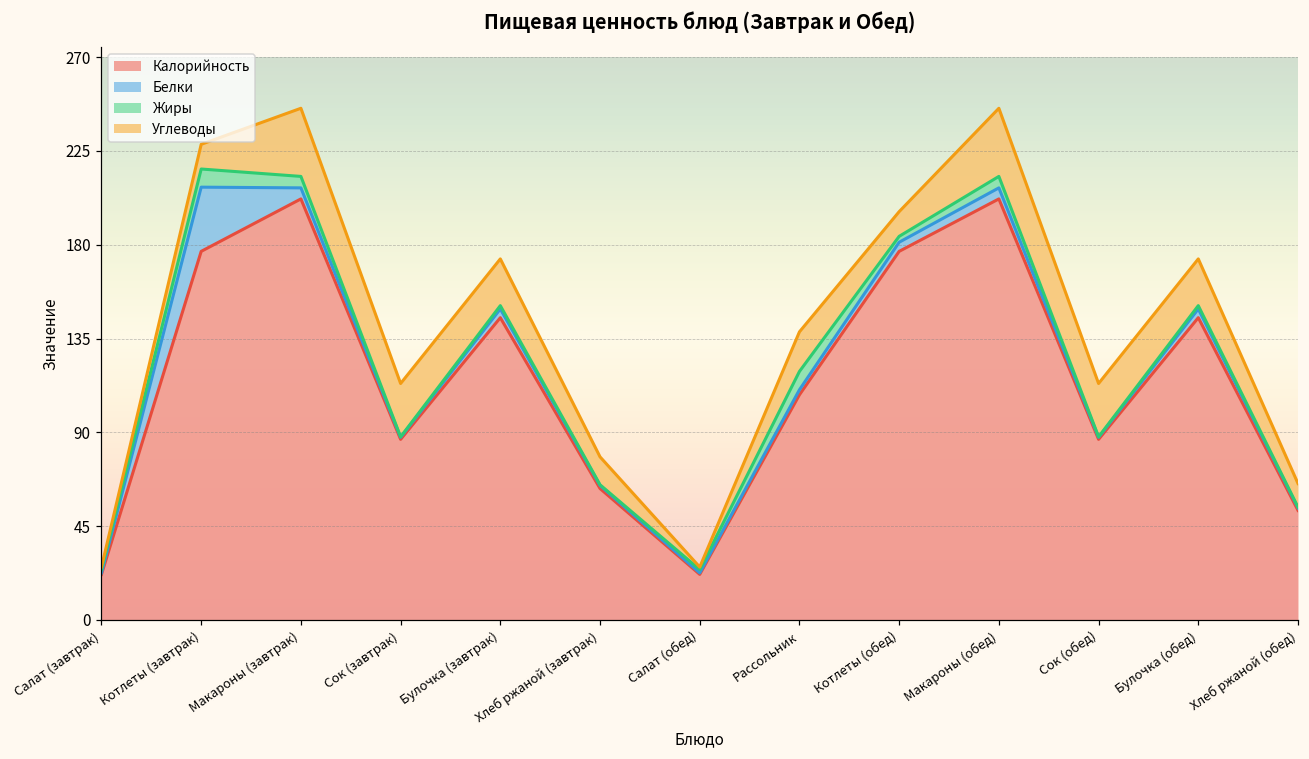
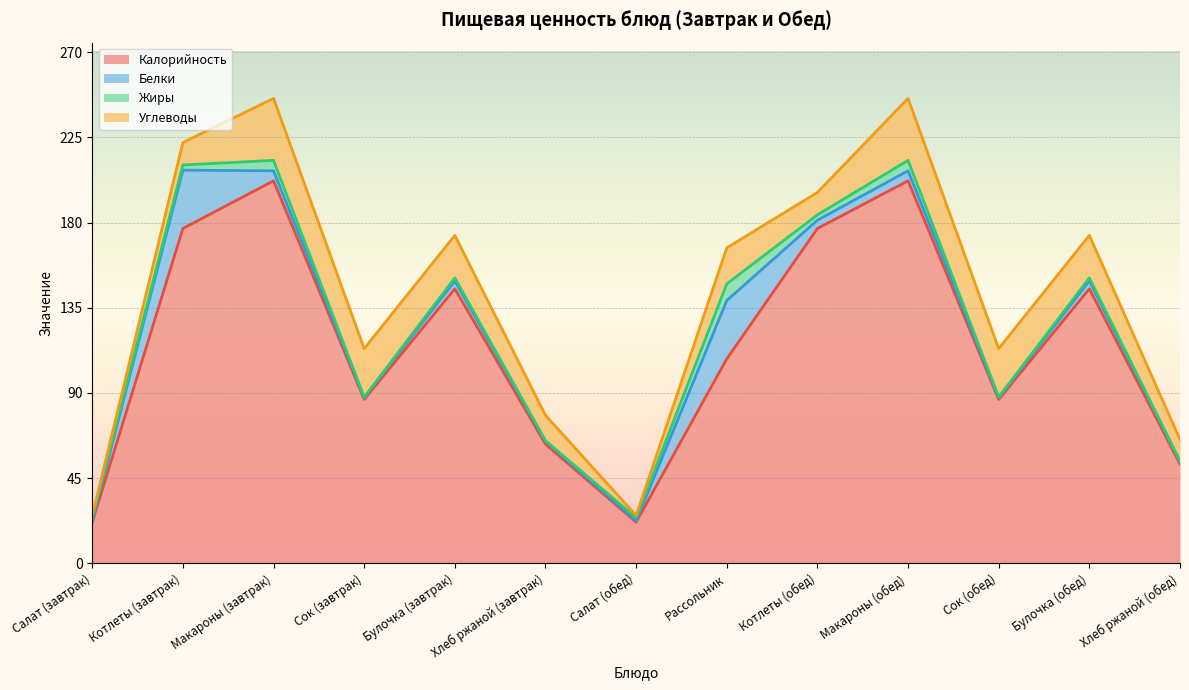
Жиры, Котлеты (завтрак): 9 -> 3
Белки, Рассольник: 2 -> 31
